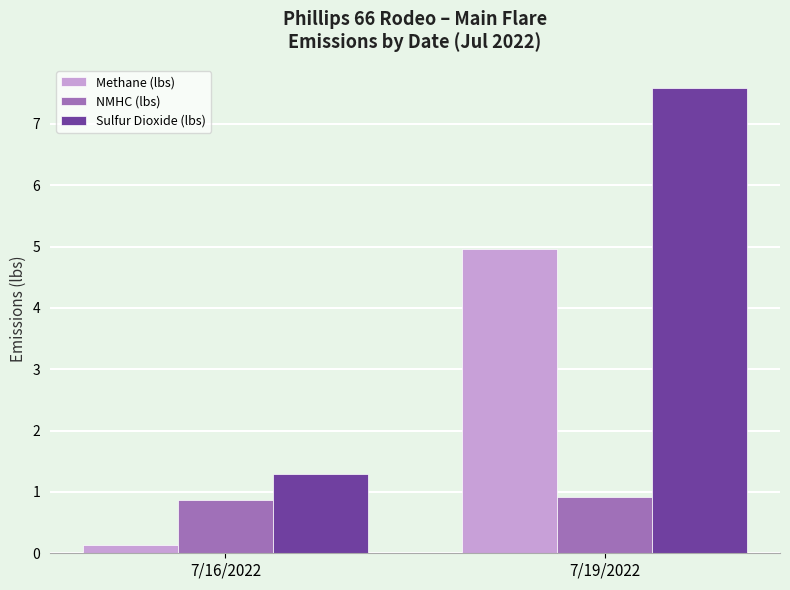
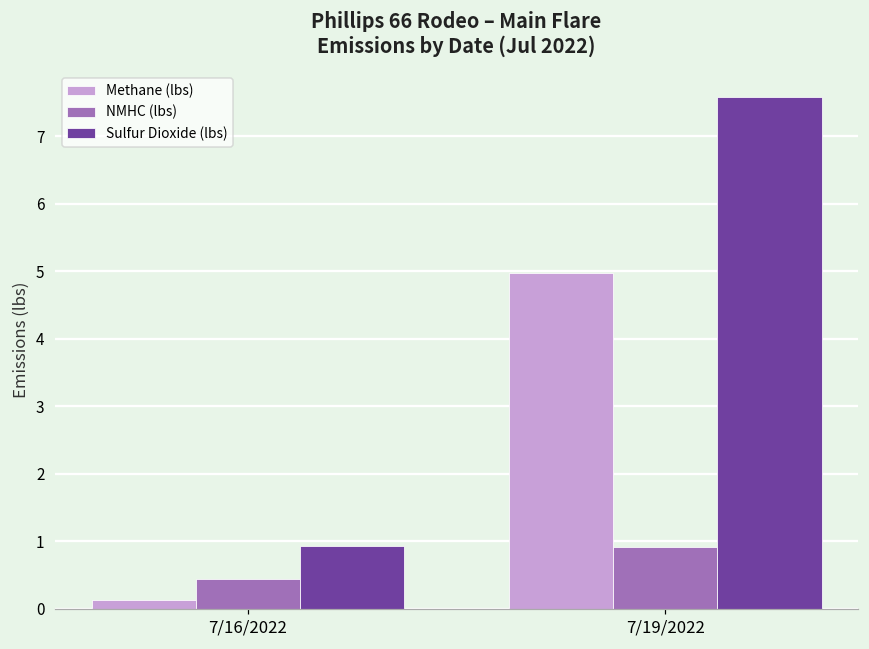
NMHC (lbs), 7/16/2022: 0.9 -> 0.4
Sulfur Dioxide (lbs), 7/16/2022: 1.3 -> 0.9
